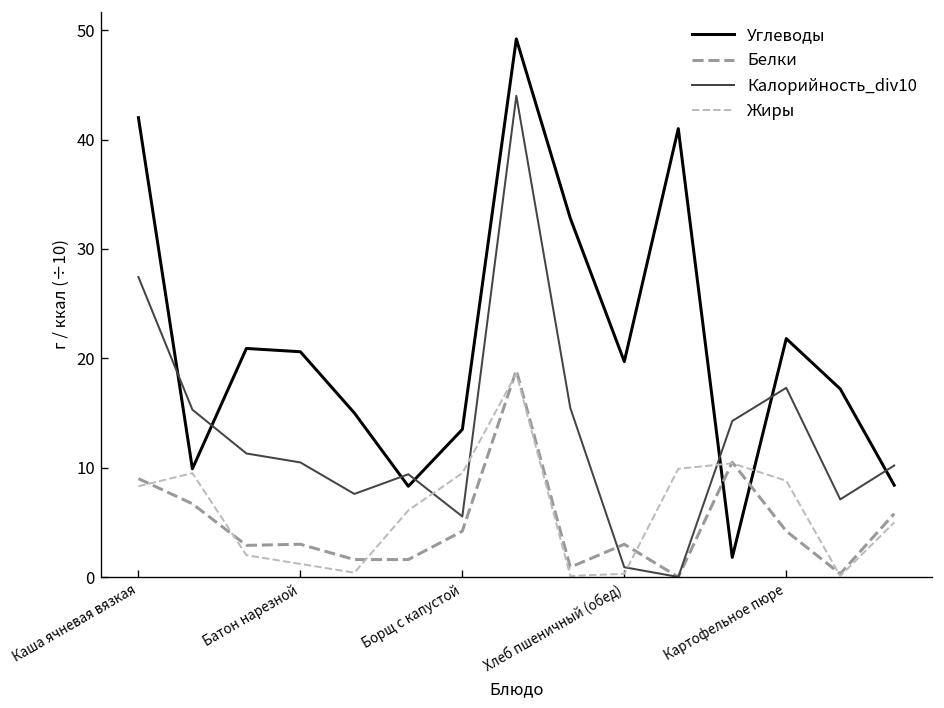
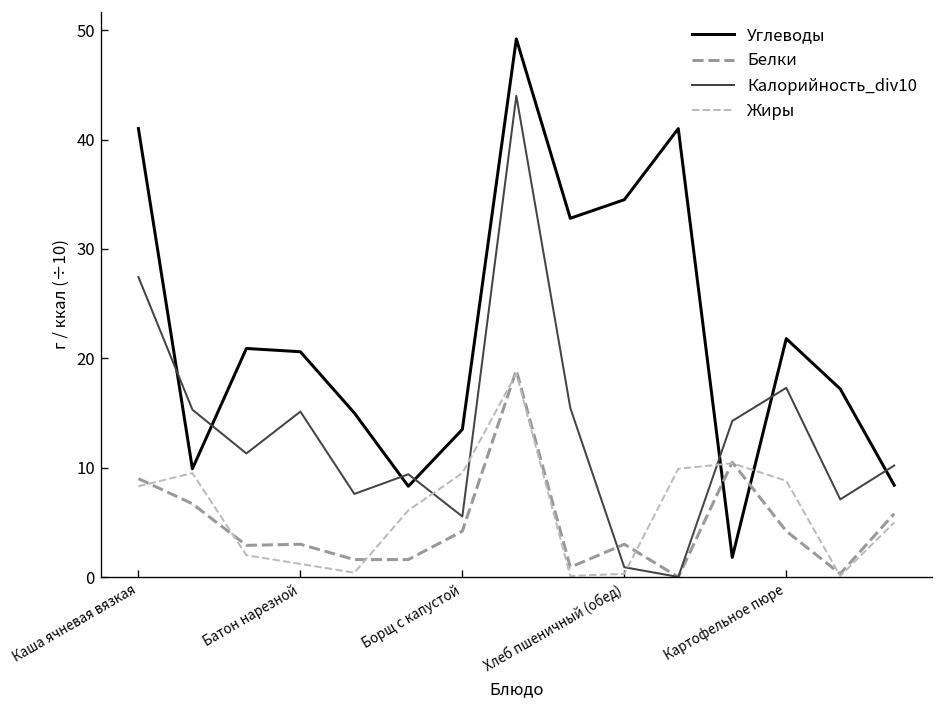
Углеводы, Каша ячневая вязкая: 42 -> 41
Калорийность_div10, Батон нарезной: 10 -> 15
Углеводы, Хлеб пшеничный (обед): 20 -> 35
